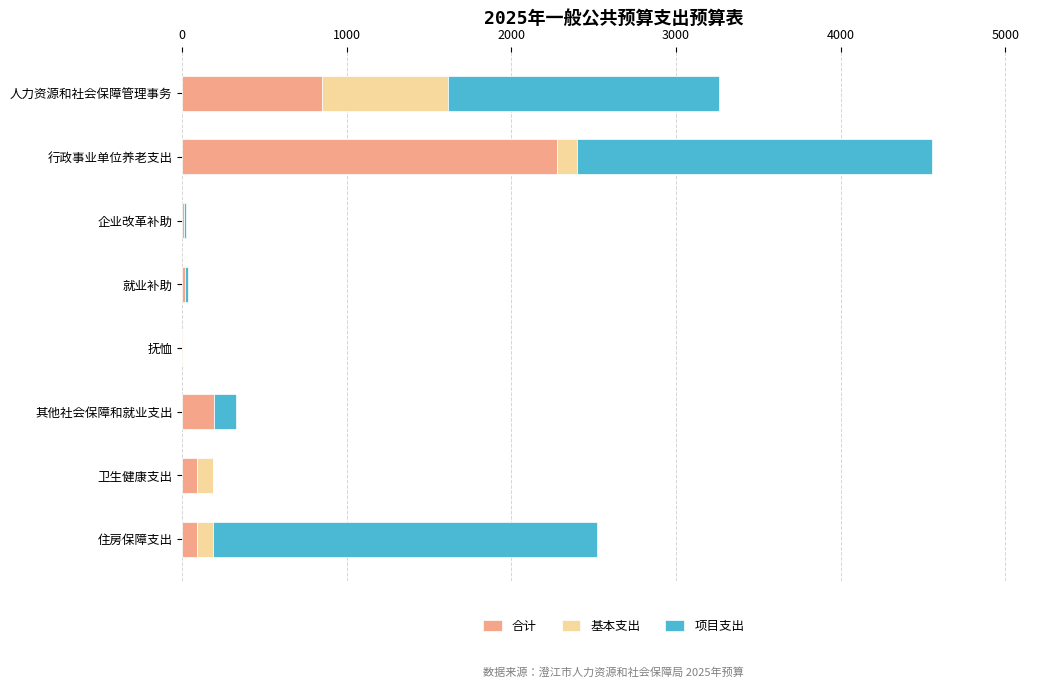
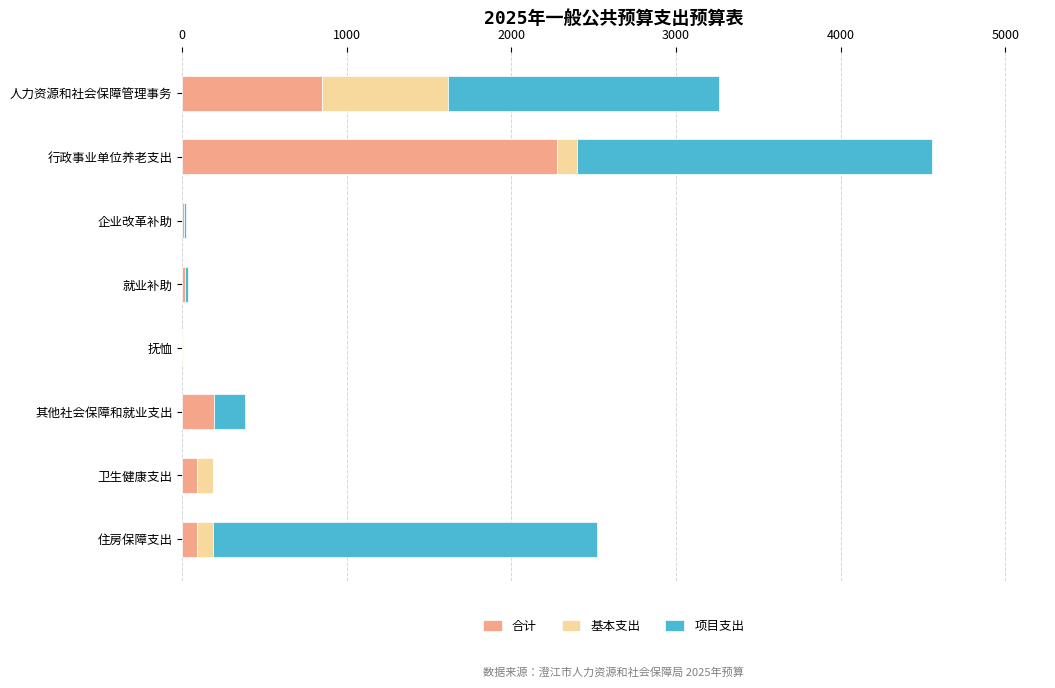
项目支出, 其他社会保障和就业支出: 140 -> 190
